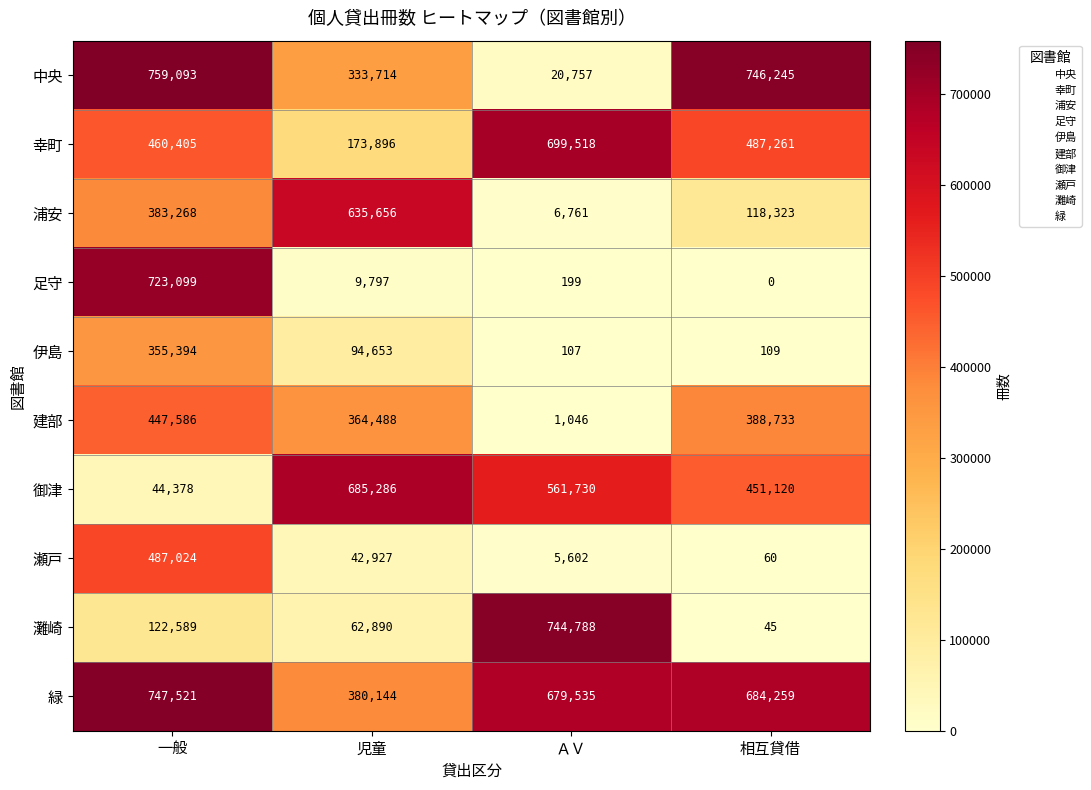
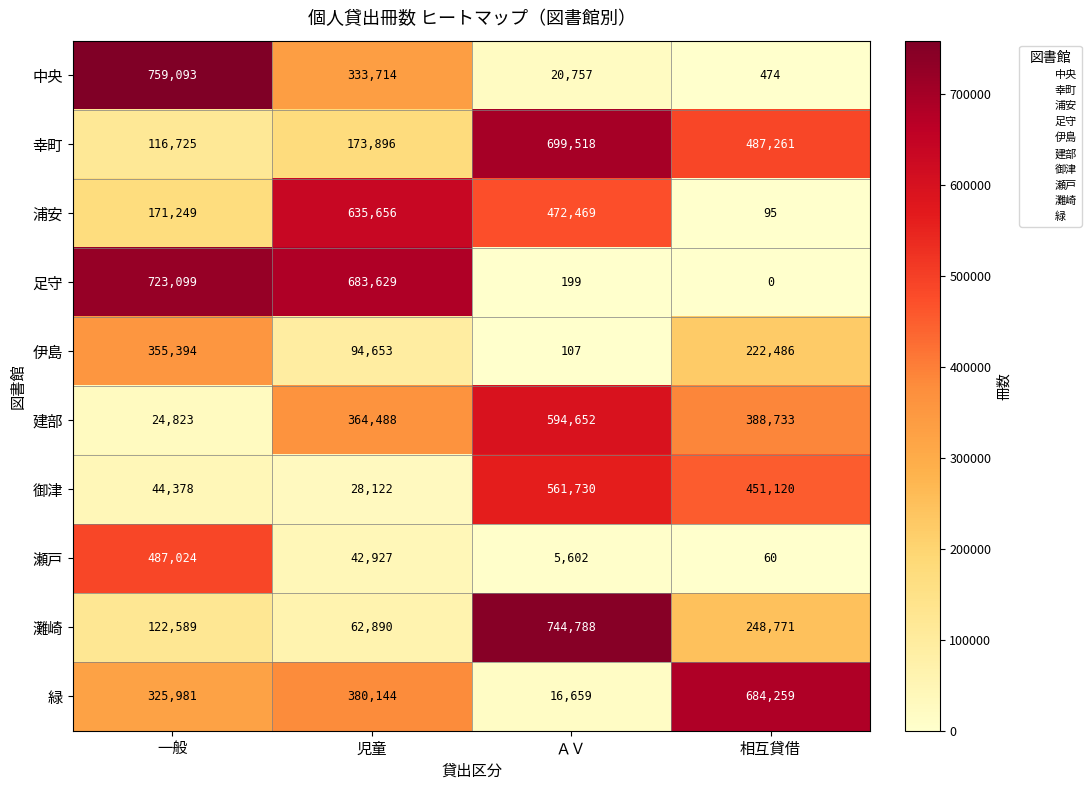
中央, 相互貸借: 746,245 -> 474
幸町, 一般: 460,405 -> 116,725
浦安, 一般: 383,268 -> 171,249
浦安, ＡＶ: 6,761 -> 472,469
浦安, 相互貸借: 118,323 -> 95
足守, 児童: 9,797 -> 683,629
伊島, 相互貸借: 109 -> 222,486
建部, 一般: 447,586 -> 24,823
建部, ＡＶ: 1,046 -> 594,652
御津, 児童: 685,286 -> 28,122
灘崎, 相互貸借: 45 -> 248,771
緑, 一般: 747,521 -> 325,981
緑, ＡＶ: 679,535 -> 16,659
